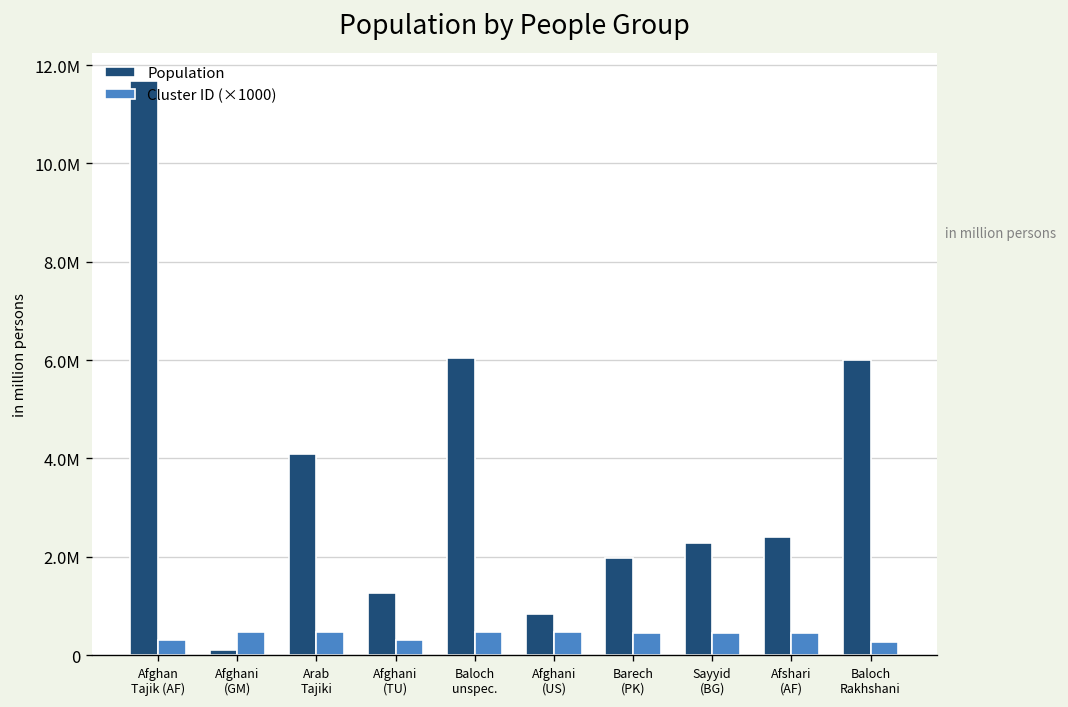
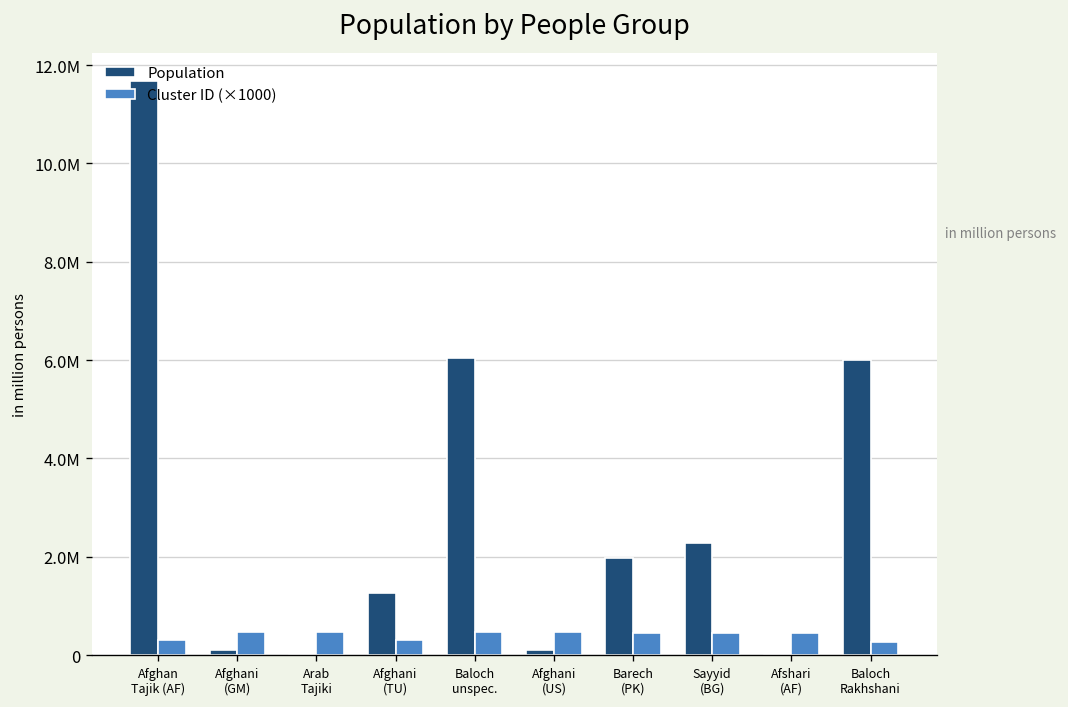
Population, Arab Tajiki: 4100000 -> 0
Population, Afghani (US): 800000 -> 100000
Population, Afshari (AF): 2400000 -> 0
